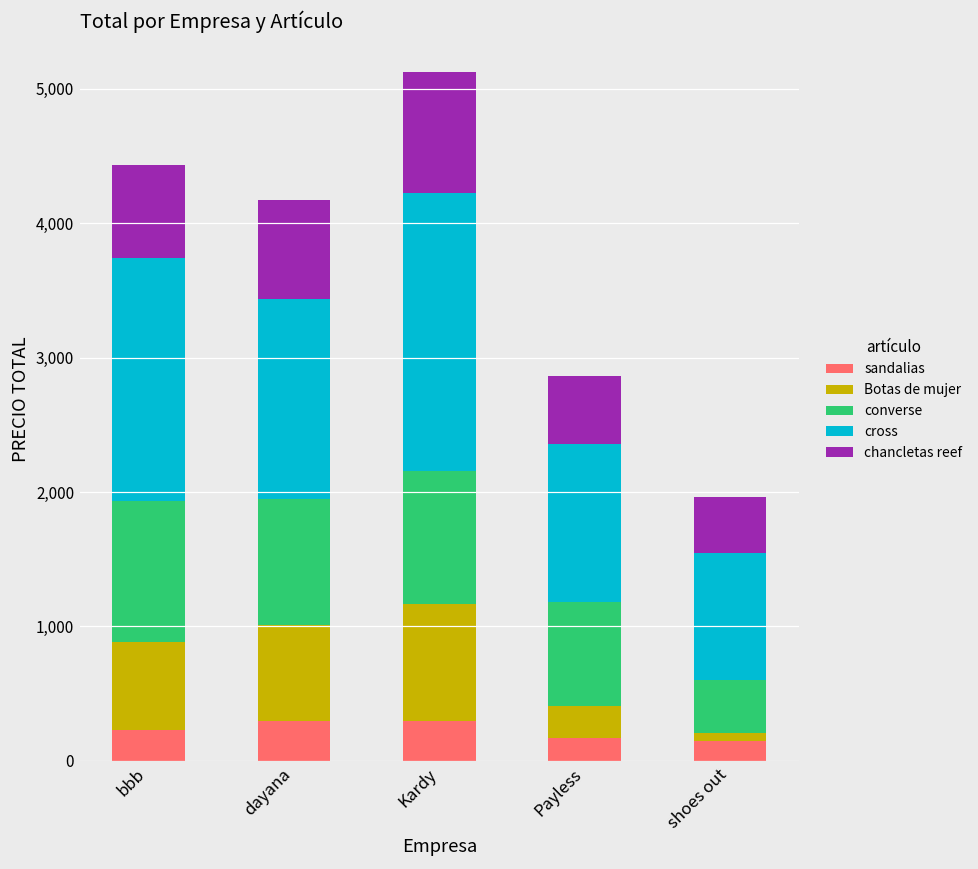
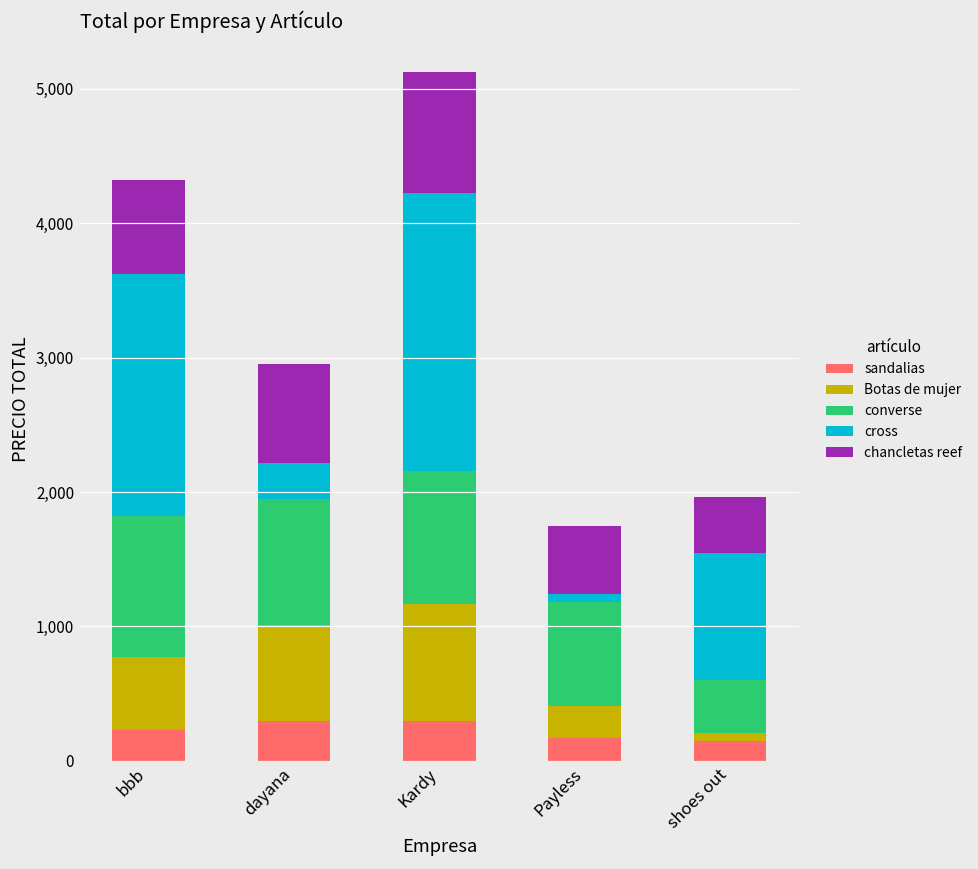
Botas de mujer, bbb: 660 -> 550
cross, dayana: 1,490 -> 270
cross, Payless: 1,180 -> 60
